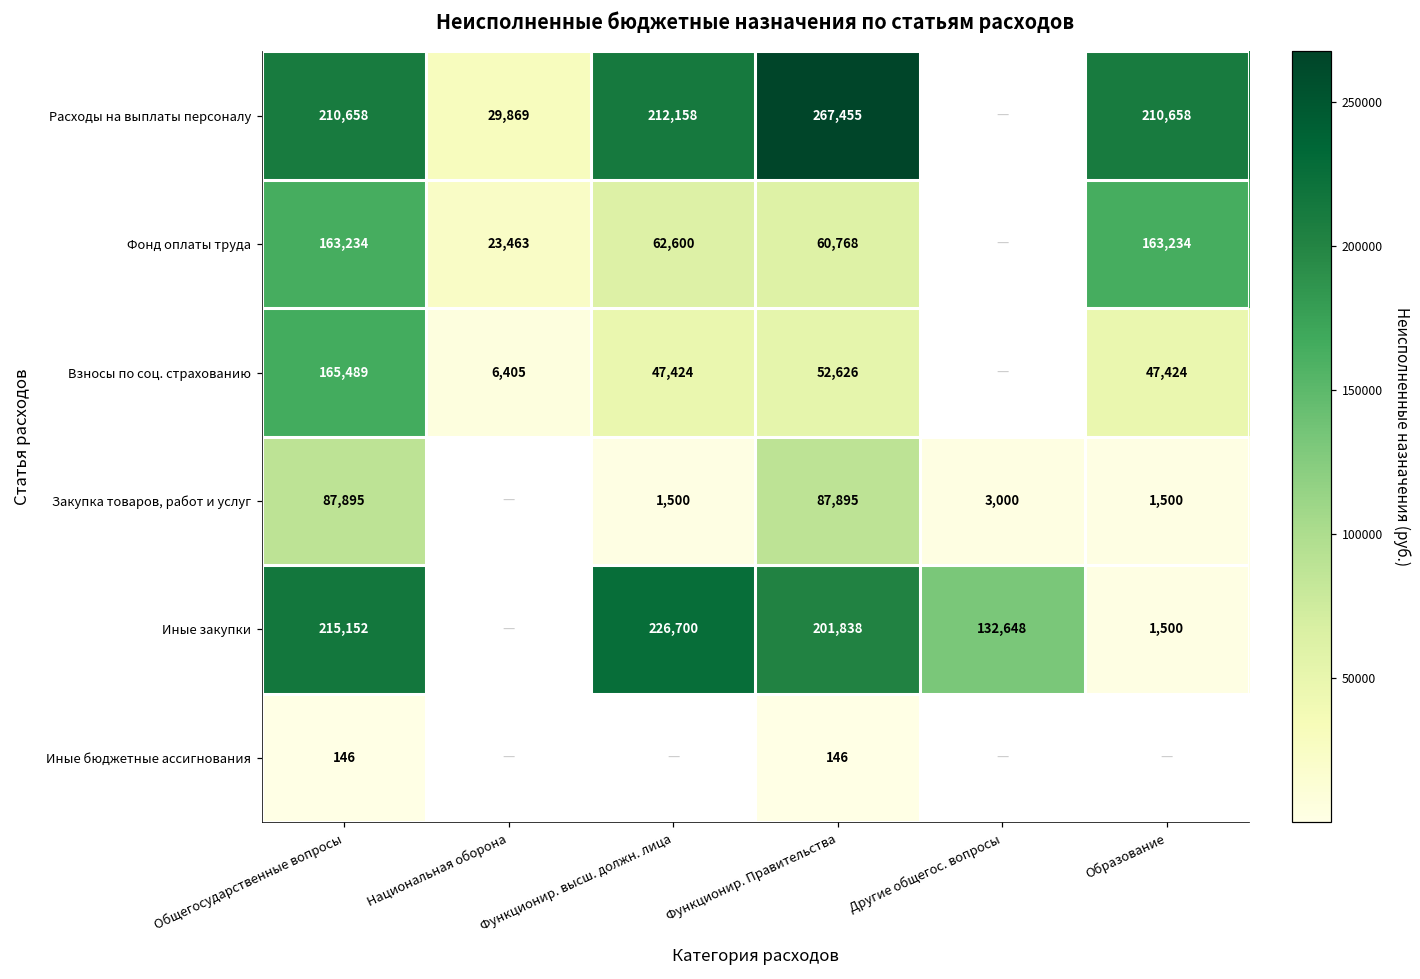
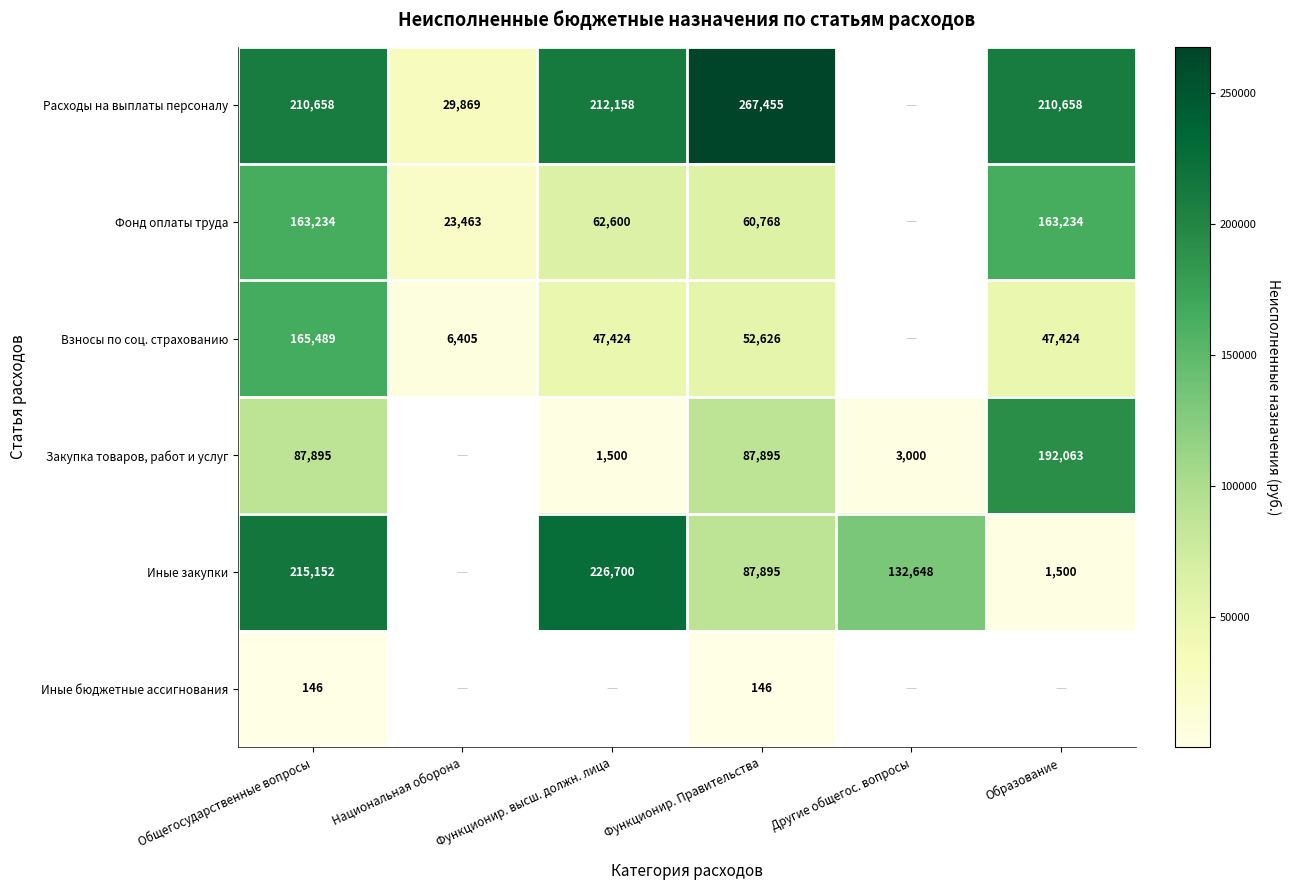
Закупка товаров, работ и услуг, Образование: 1,500 -> 192,063
Иные закупки, Функционир. Правительства: 201,838 -> 87,895
